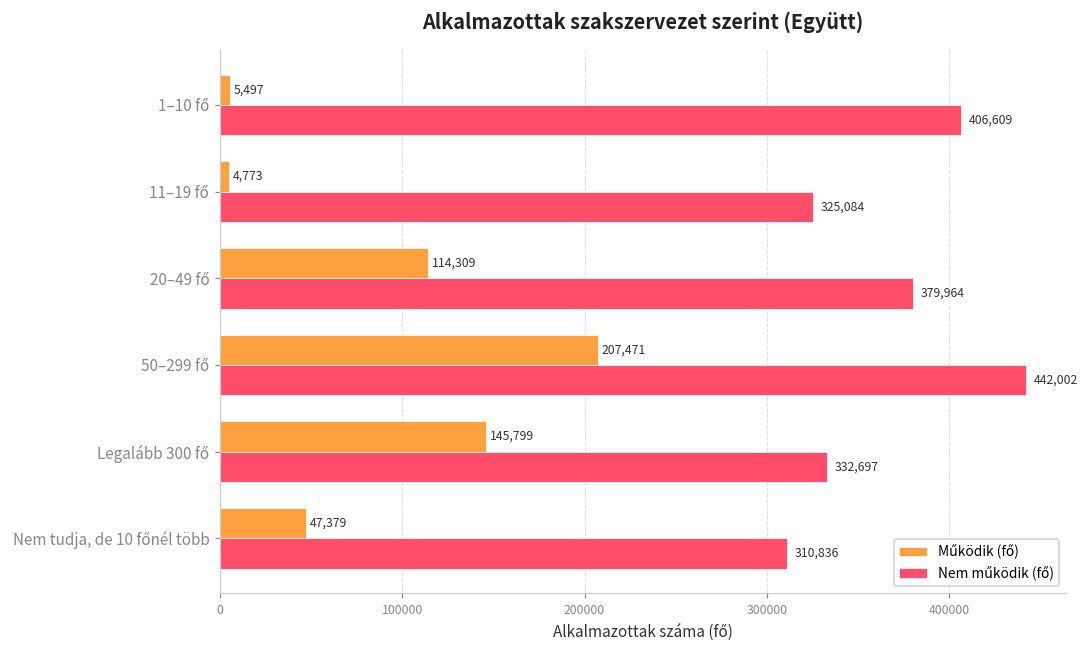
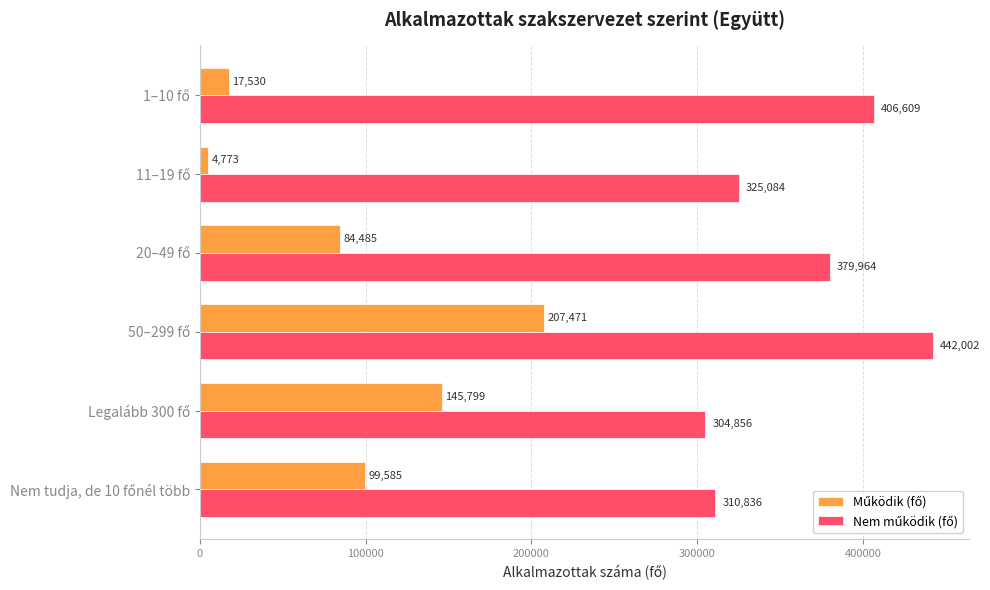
Működik (fő), 1–10 fő: 5,497 -> 17,530
Működik (fő), 20–49 fő: 114,309 -> 84,485
Nem működik (fő), Legalább 300 fő: 332,697 -> 304,856
Működik (fő), Nem tudja, de 10 főnél több: 47,379 -> 99,585
